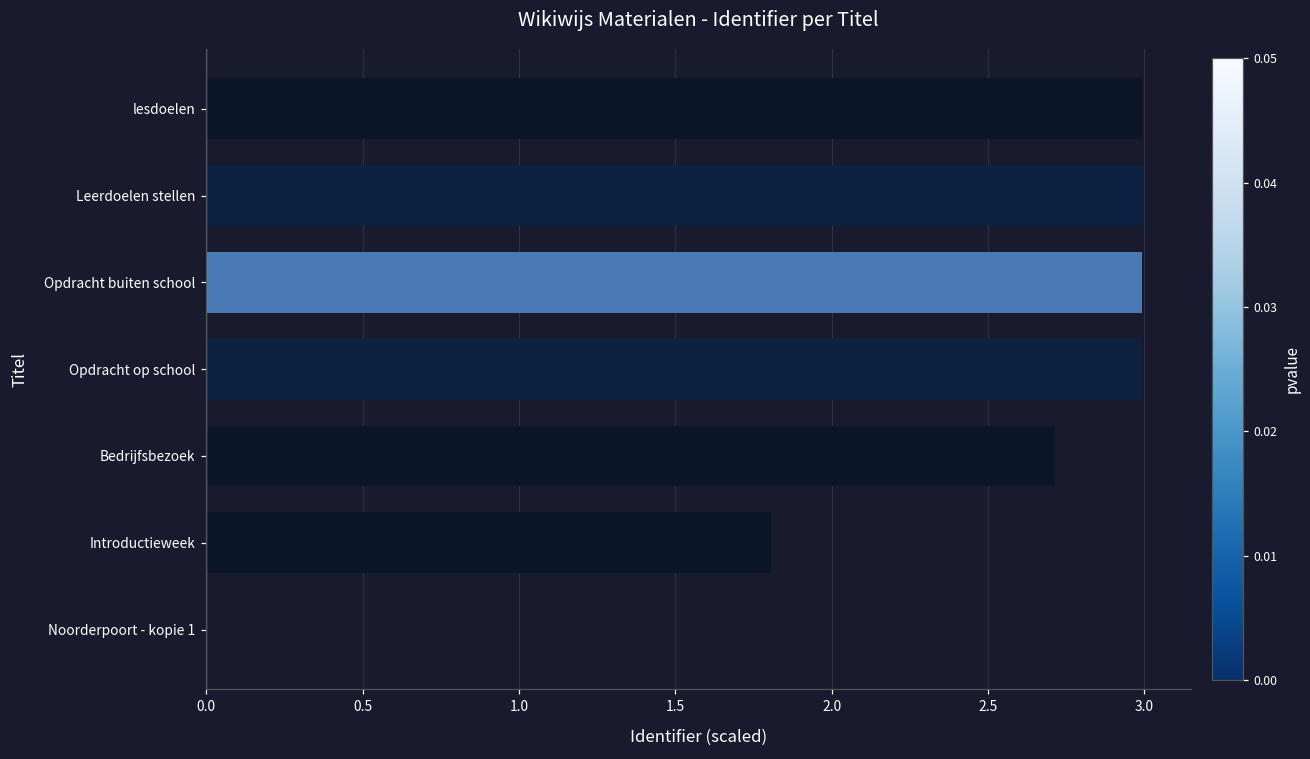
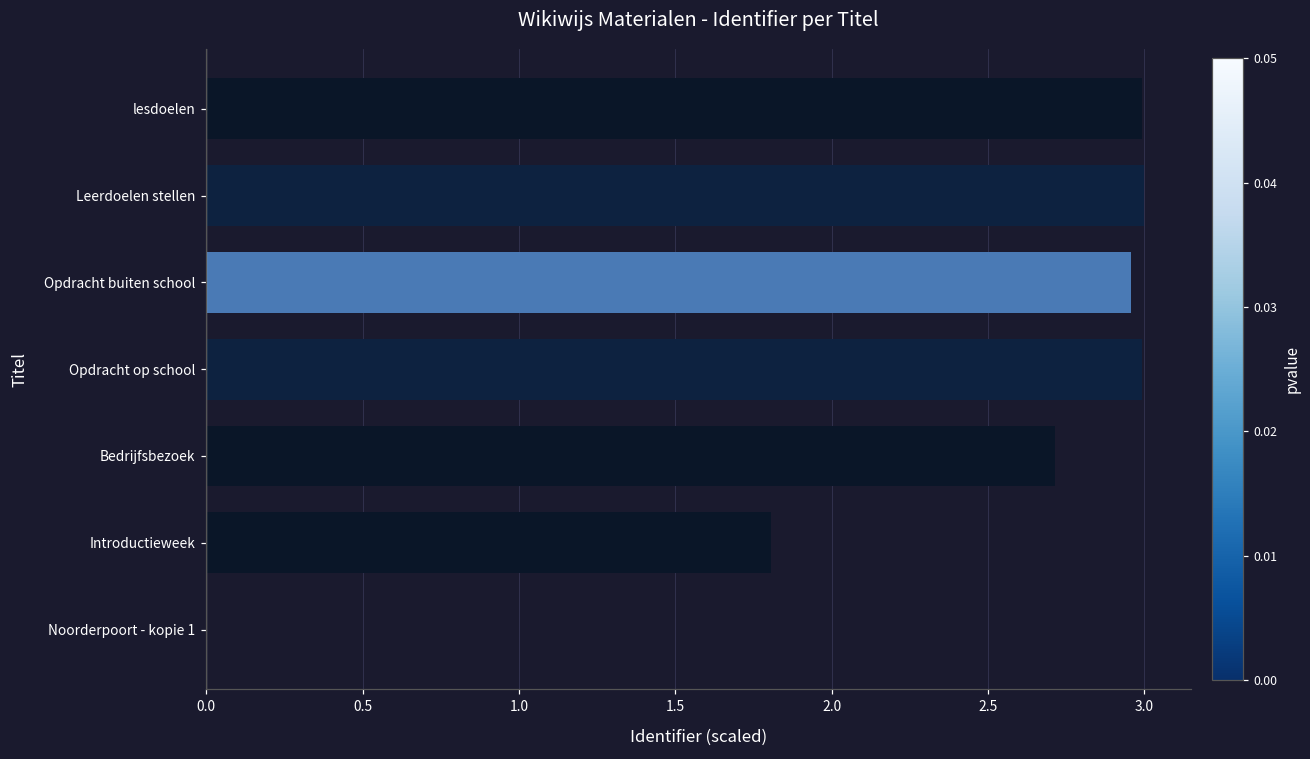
Opdracht buiten school: 2.99 -> 2.96
